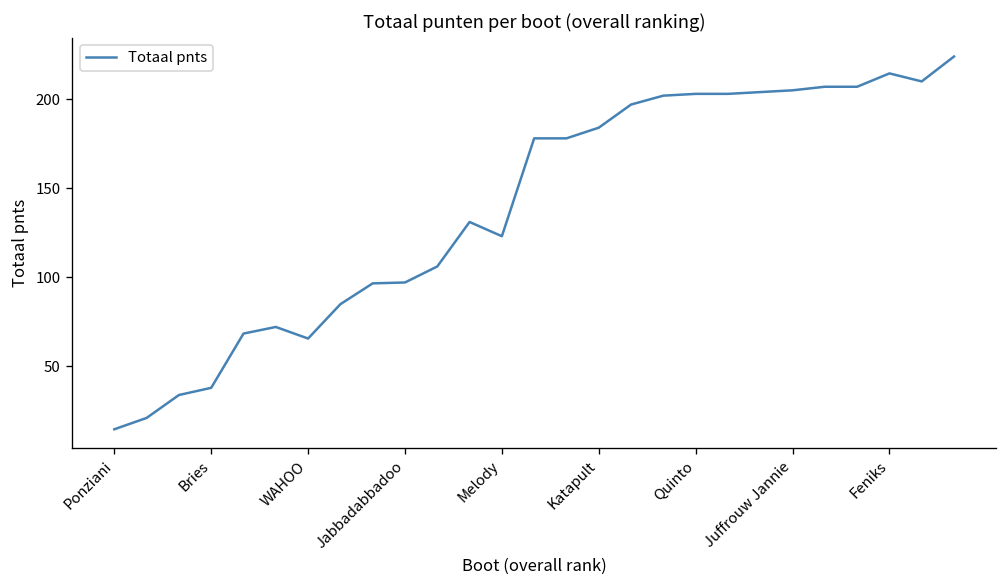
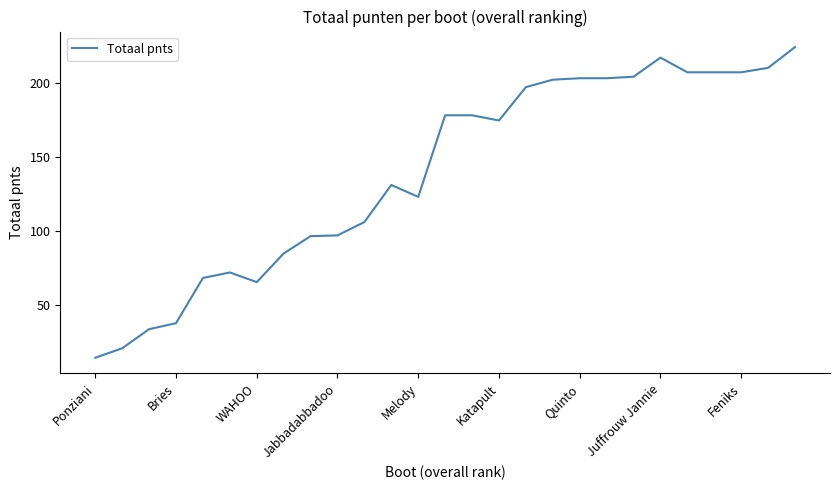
Katapult: 184 -> 175
Juffrouw Jannie: 205 -> 217
Feniks: 215 -> 207
